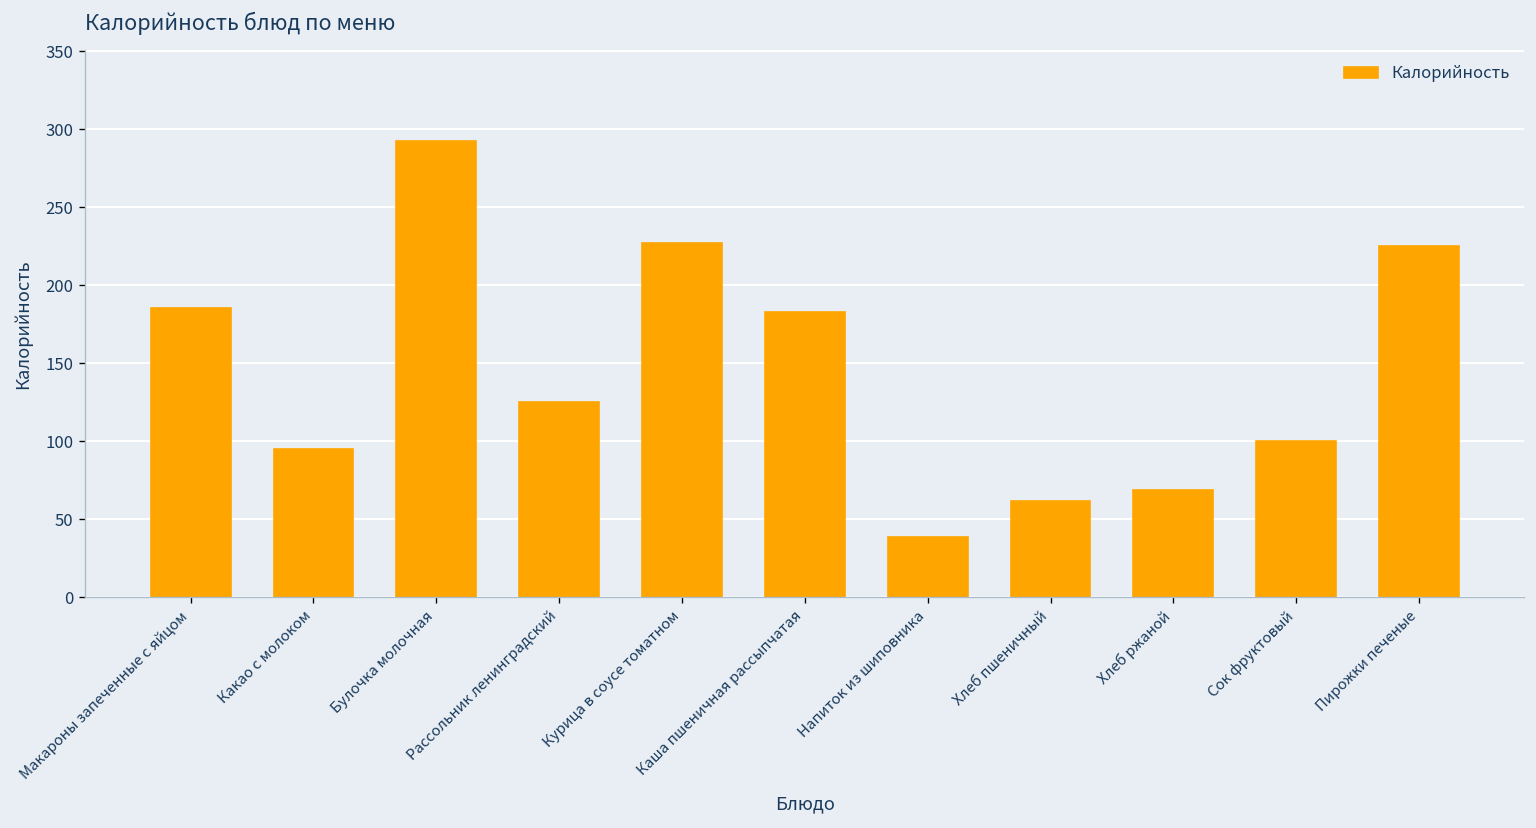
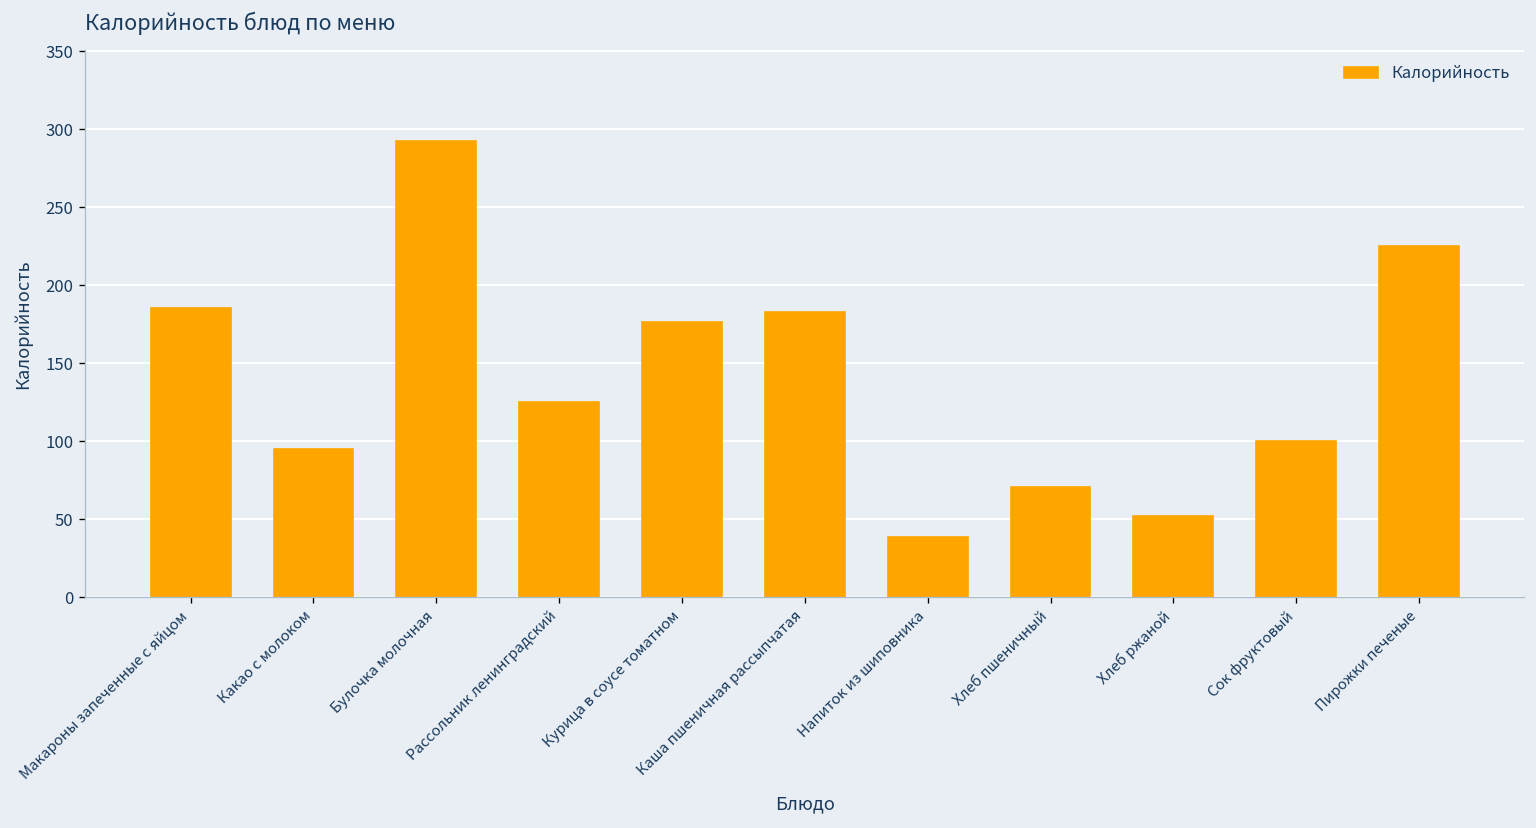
Курица в соусе томатном: 227 -> 177
Хлеб пшеничный: 62 -> 71
Хлеб ржаной: 69 -> 52
